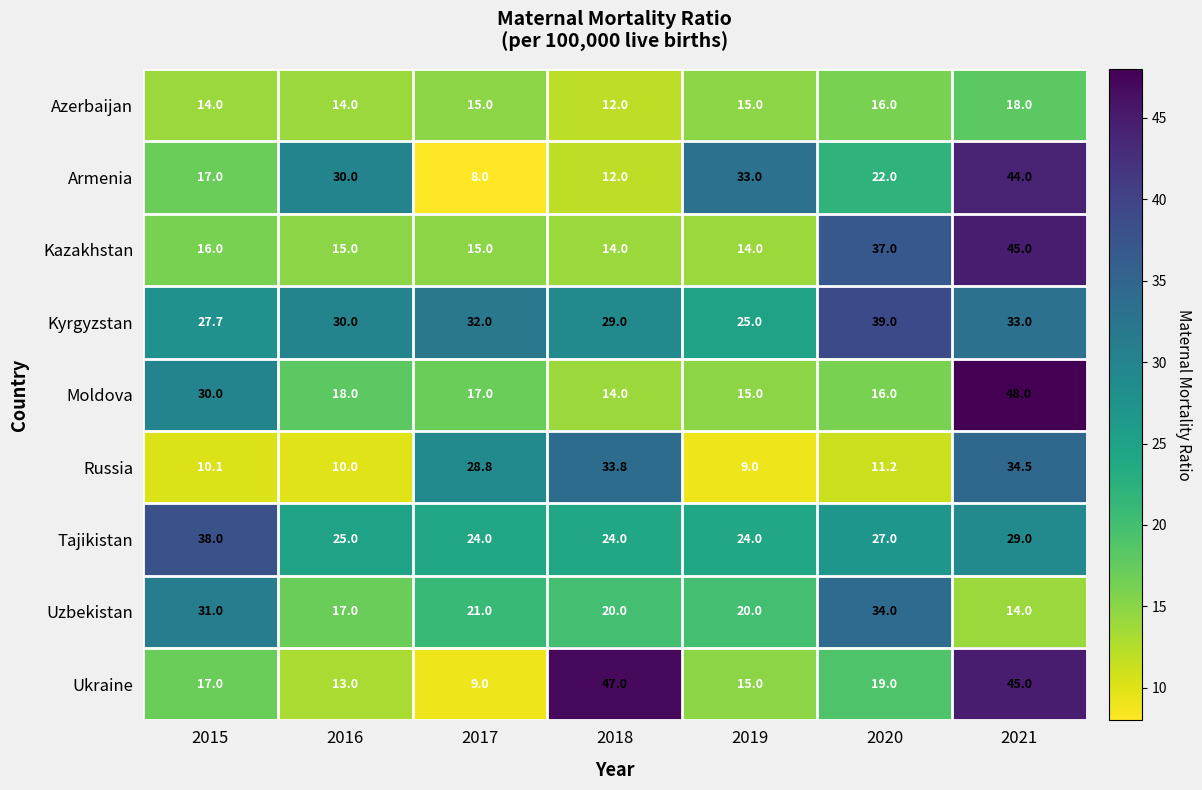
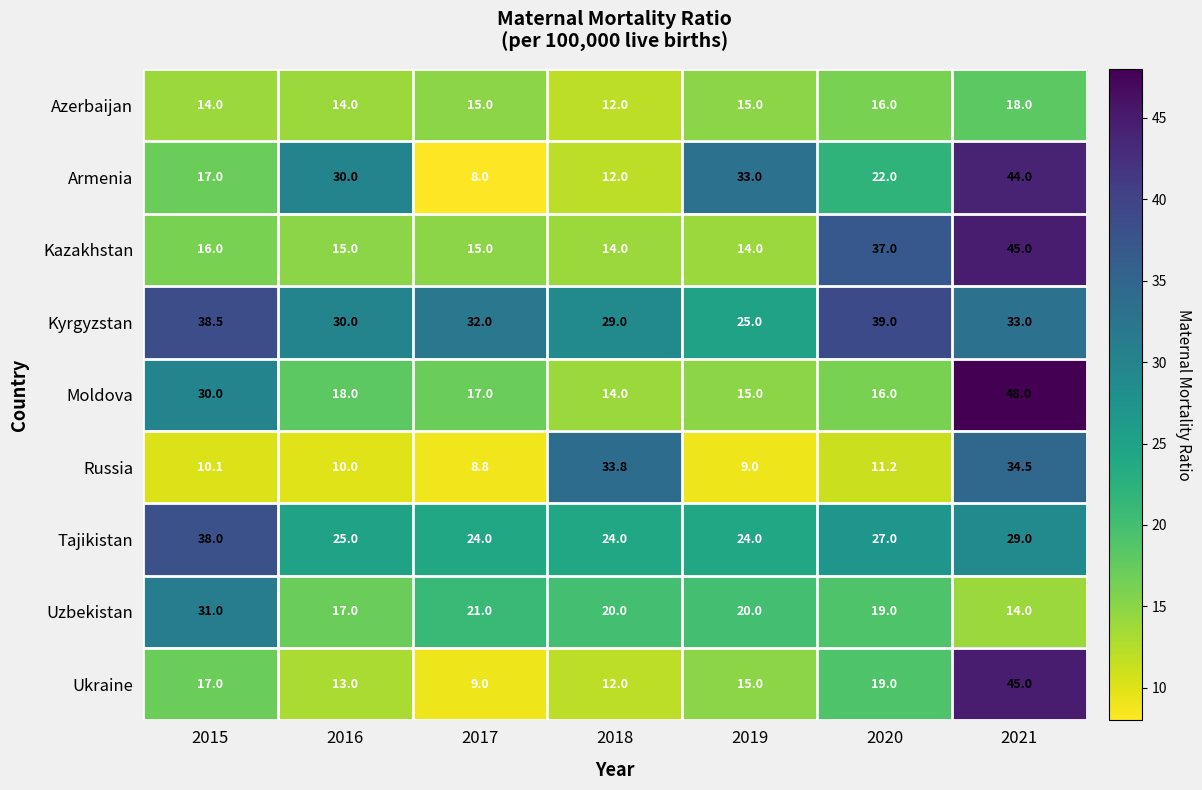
Kyrgyzstan, 2015: 27.7 -> 38.5
Russia, 2017: 28.8 -> 8.8
Uzbekistan, 2020: 34.0 -> 19.0
Ukraine, 2018: 47.0 -> 12.0
